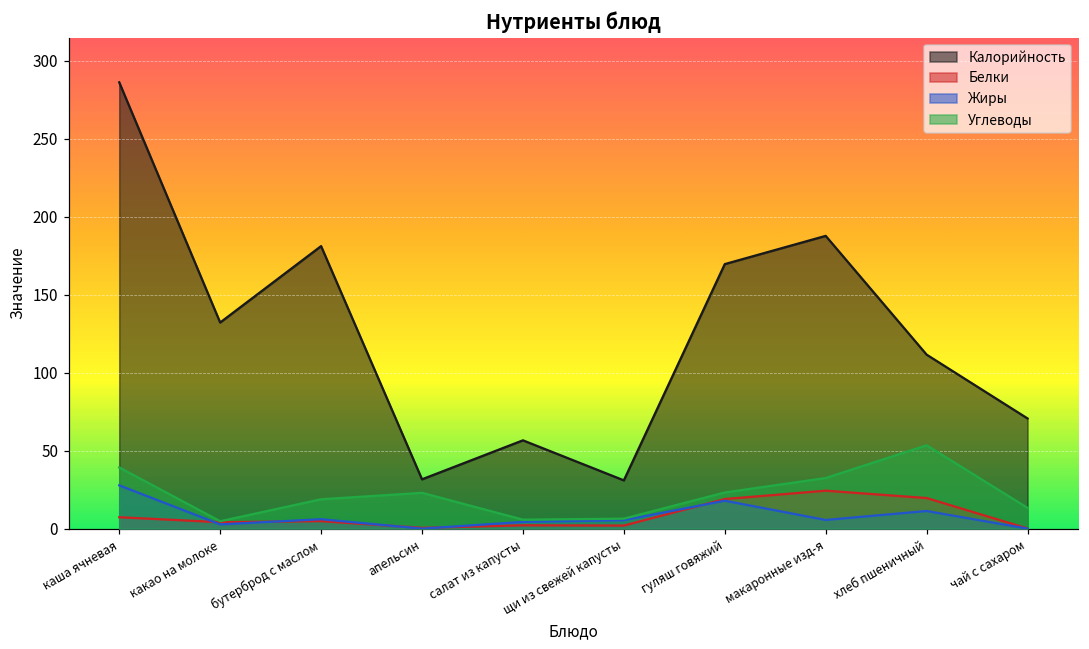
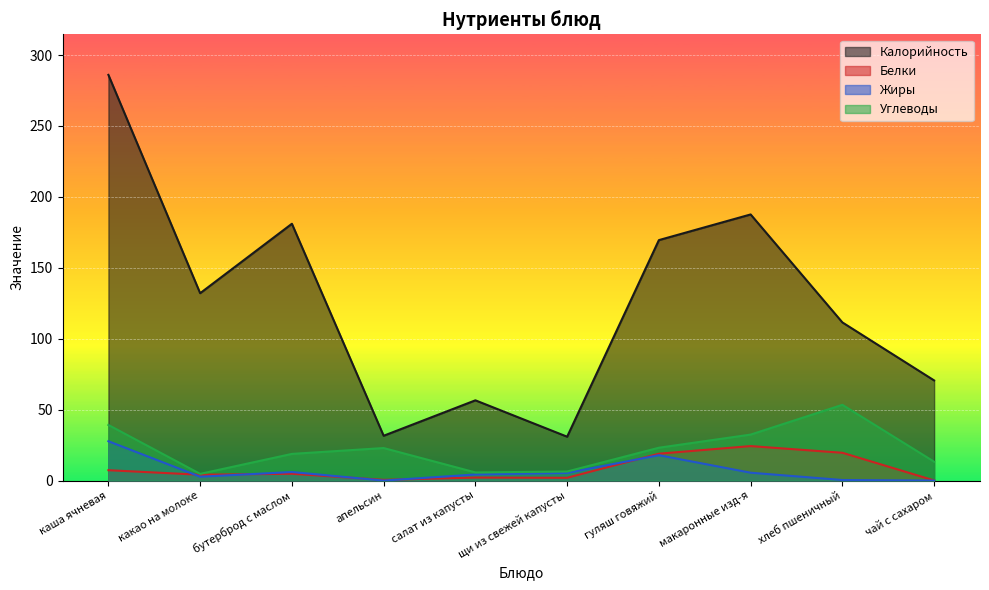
Жиры, хлеб пшеничный: 11 -> 0
